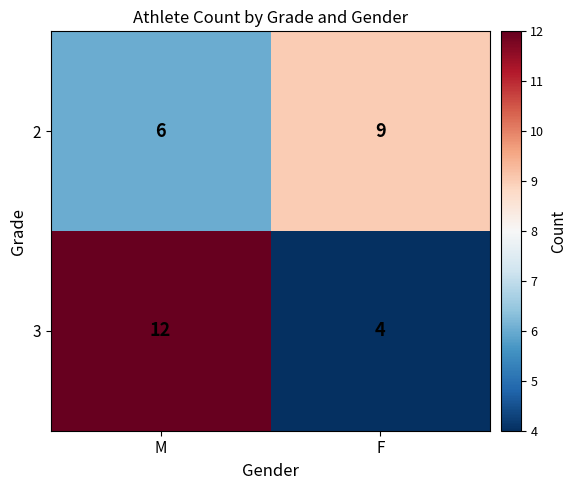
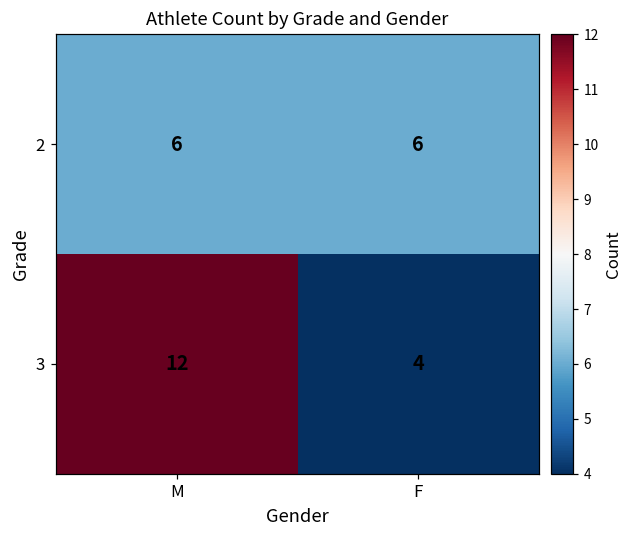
2, F: 9 -> 6
